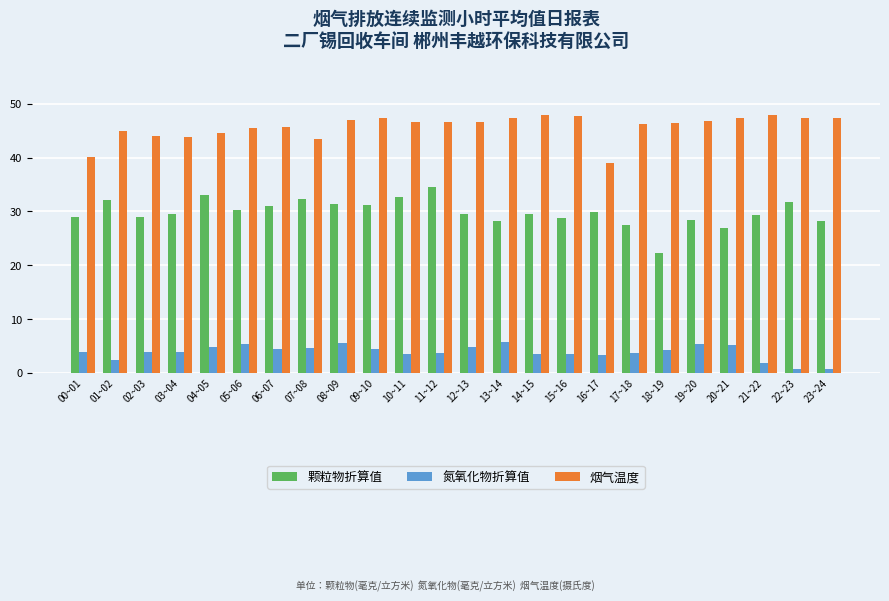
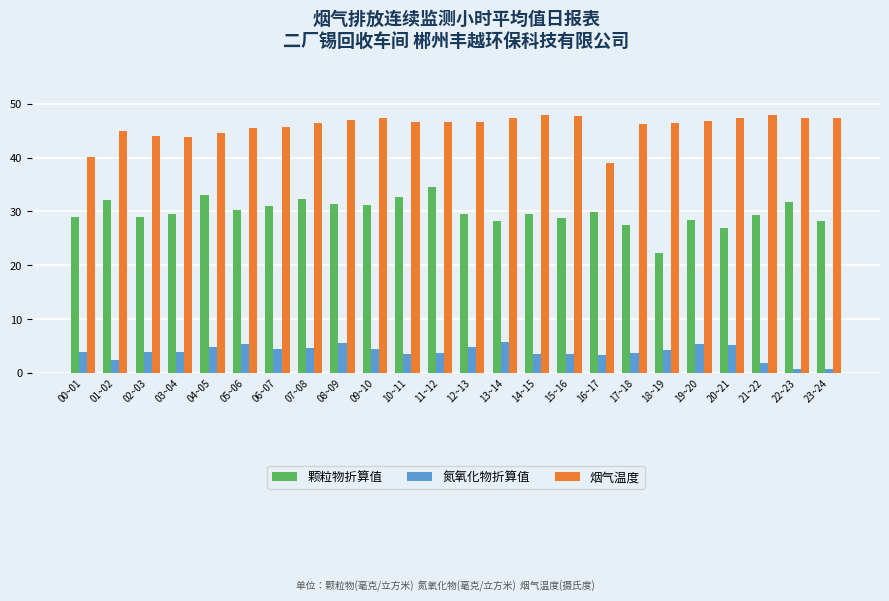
烟气温度, 07~08: 43 -> 46
